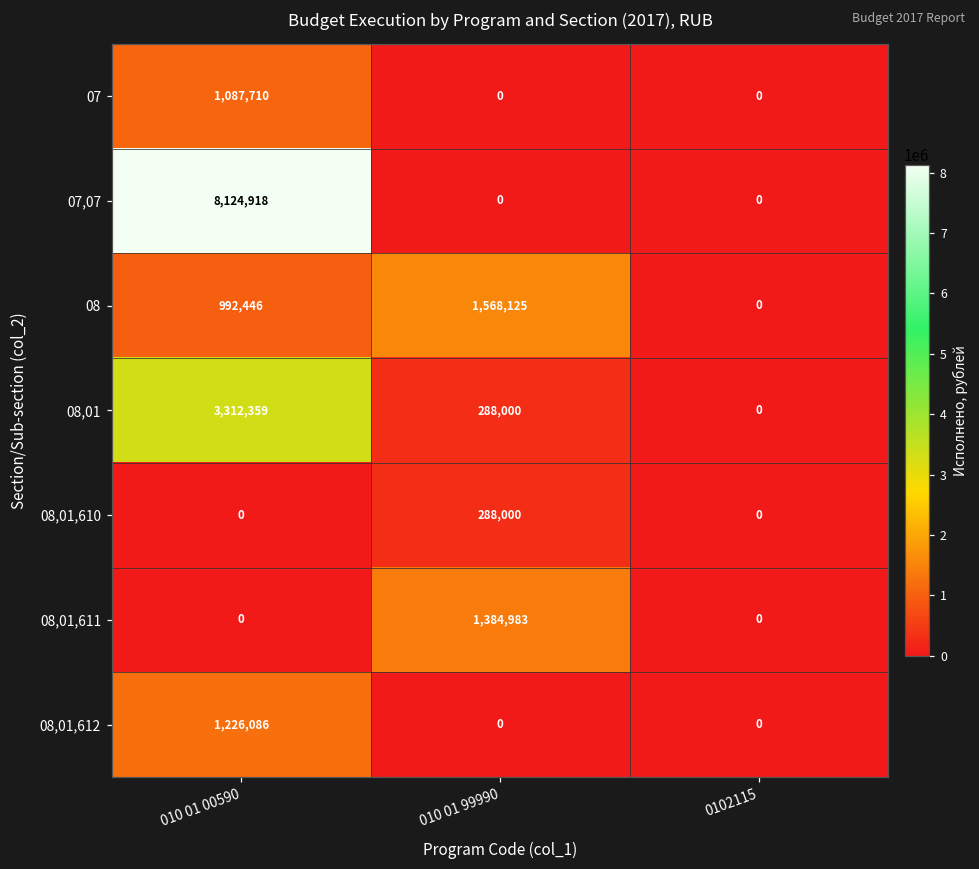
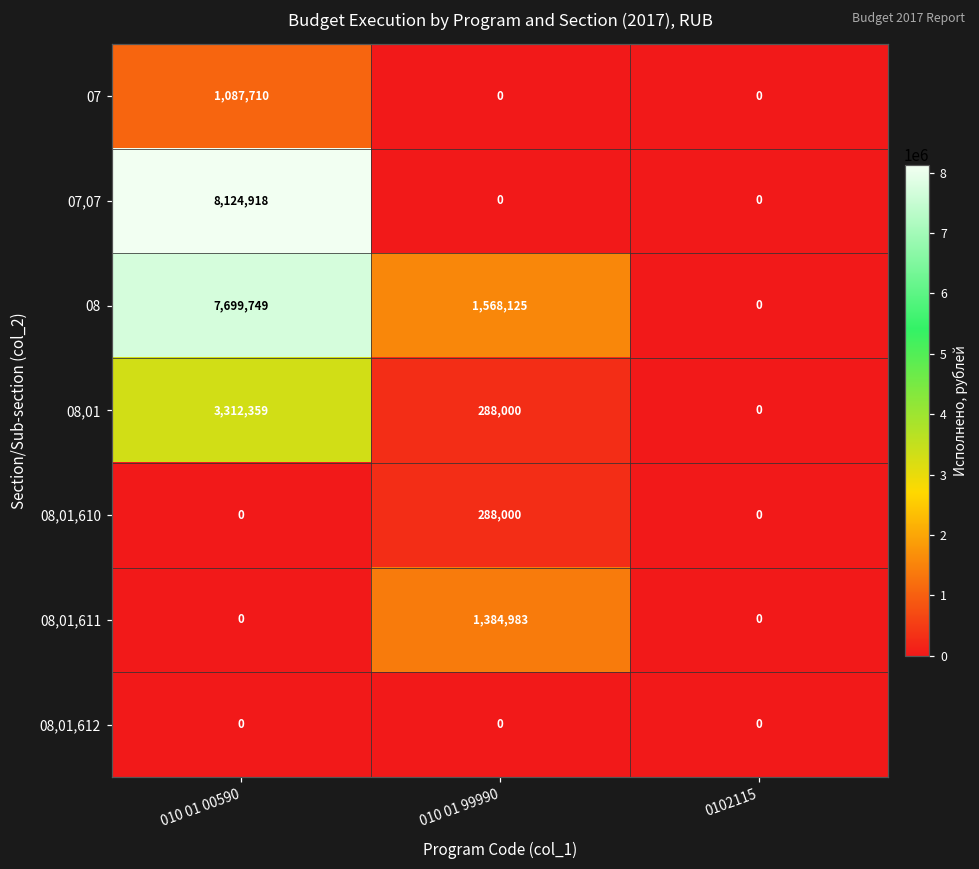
08, 010 01 00590: 992,446 -> 7,699,749
08,01,612, 010 01 00590: 1,226,086 -> 0
